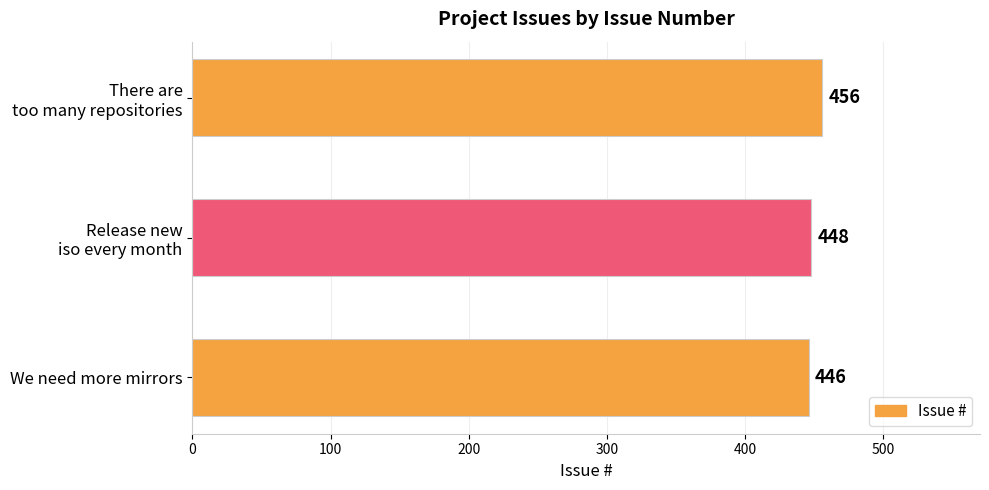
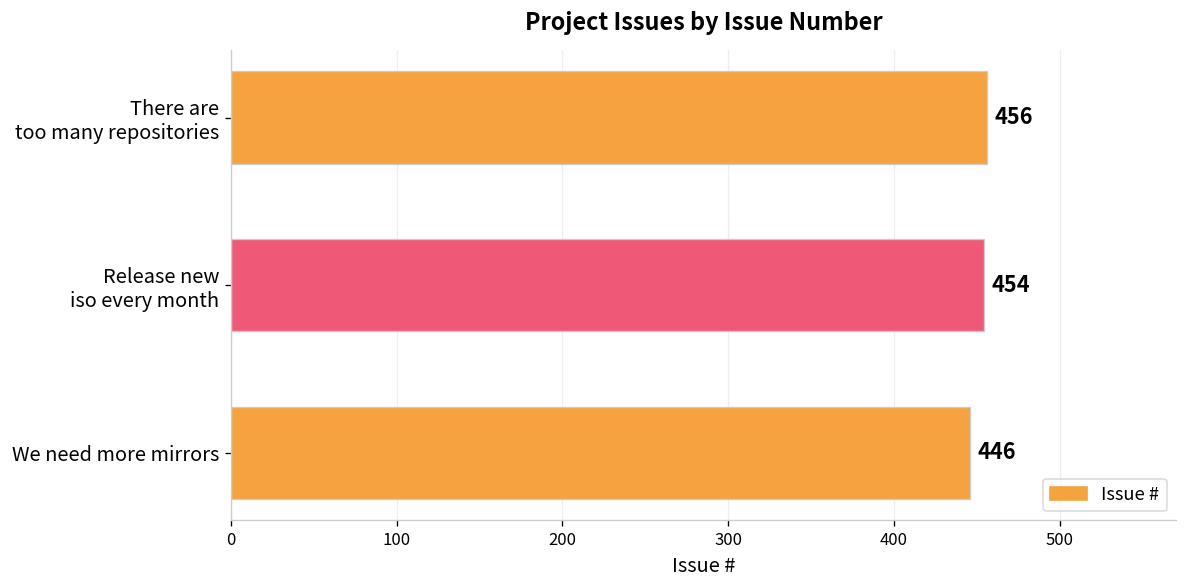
Release new iso every month: 448 -> 454
